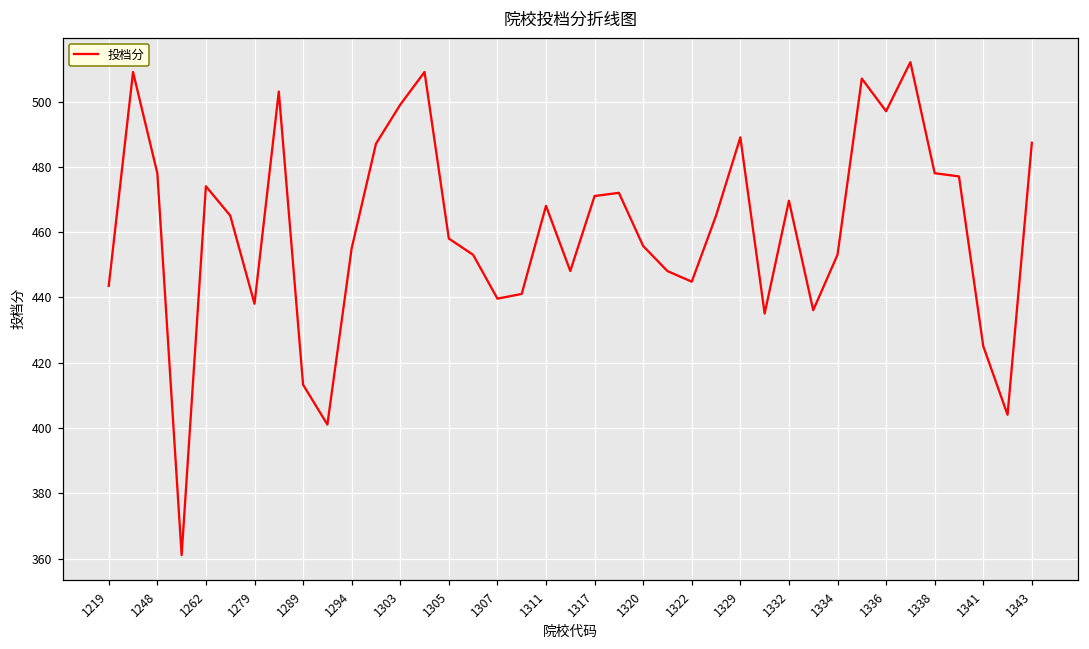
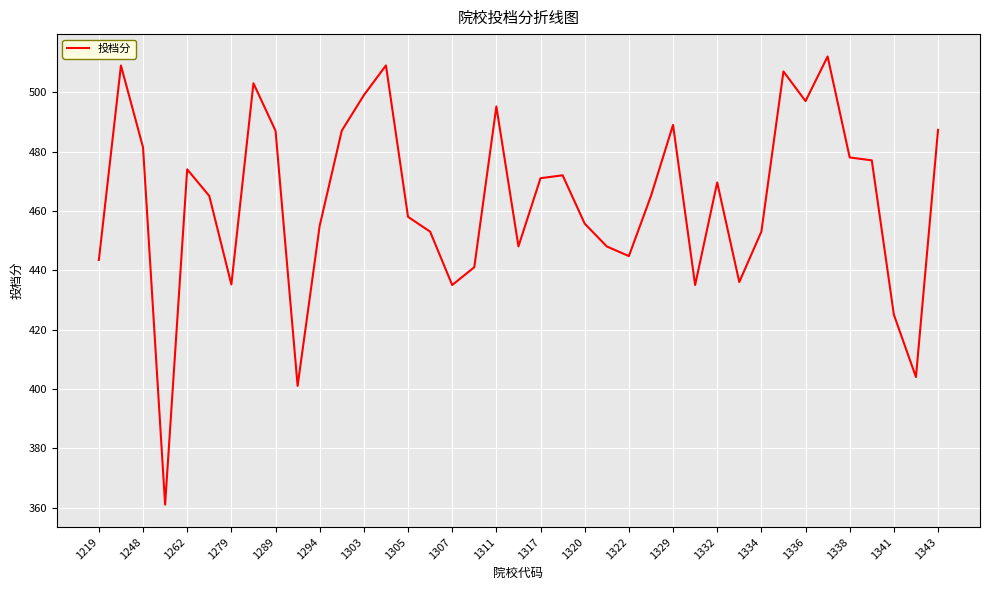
1248: 478 -> 482
1279: 438 -> 435
1289: 413 -> 487
1307: 440 -> 435
1311: 468 -> 495
